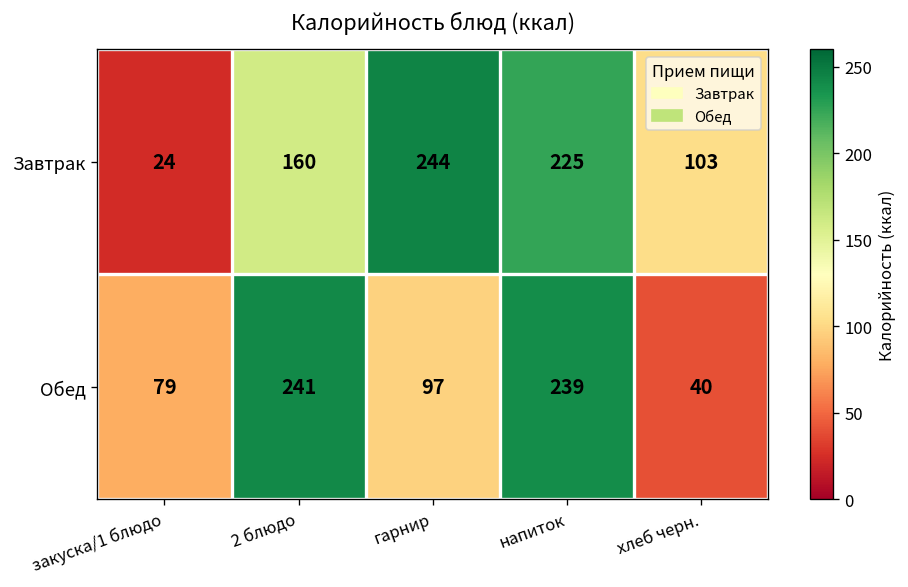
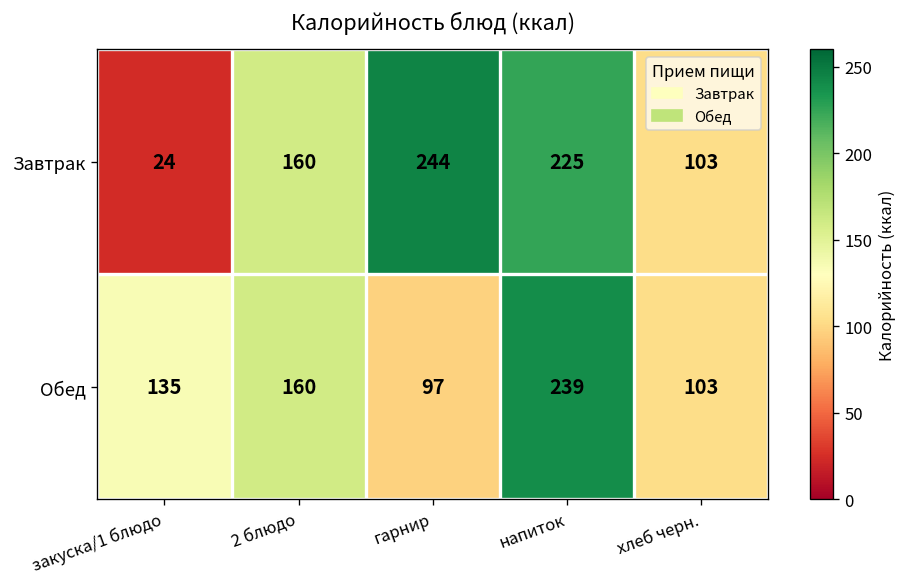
Обед, закуска/1 блюдо: 79 -> 135
Обед, 2 блюдо: 241 -> 160
Обед, хлеб черн.: 40 -> 103
